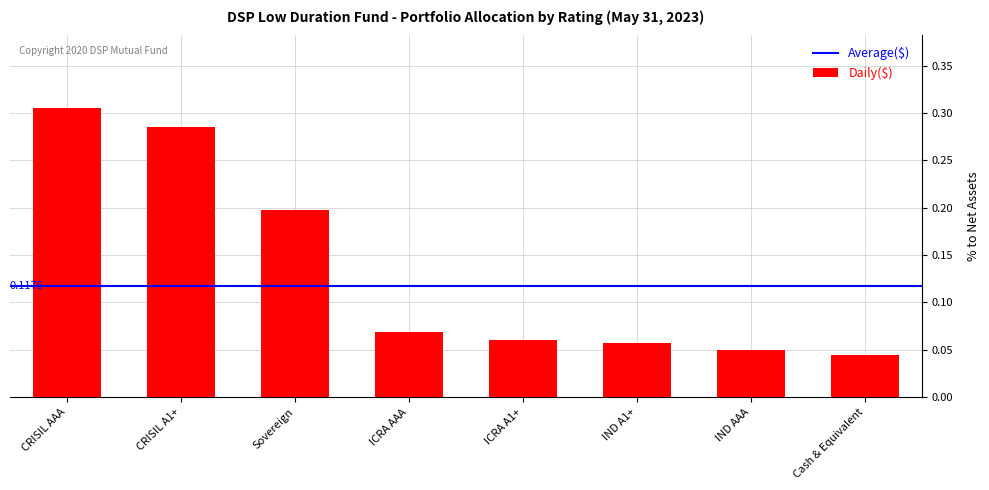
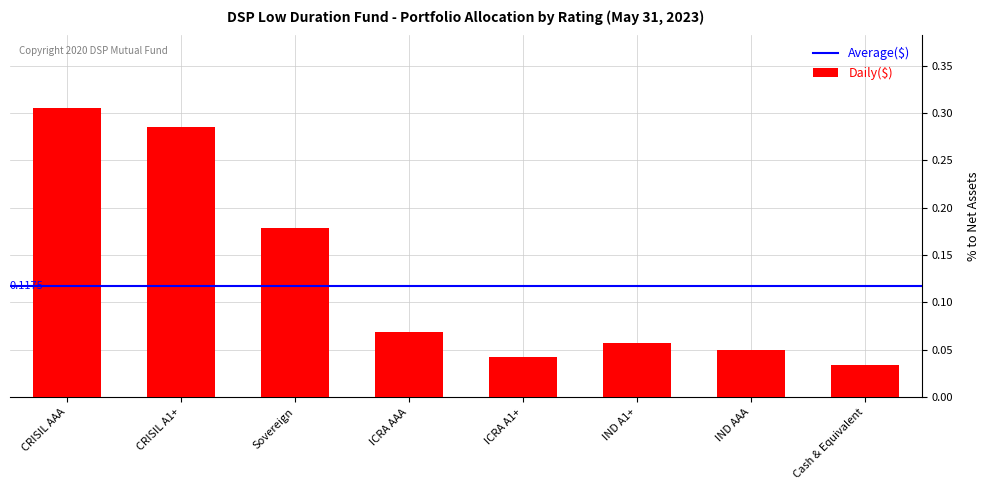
Sovereign: 0.20 -> 0.18
ICRA A1+: 0.06 -> 0.04
Cash & Equivalent: 0.04 -> 0.03
